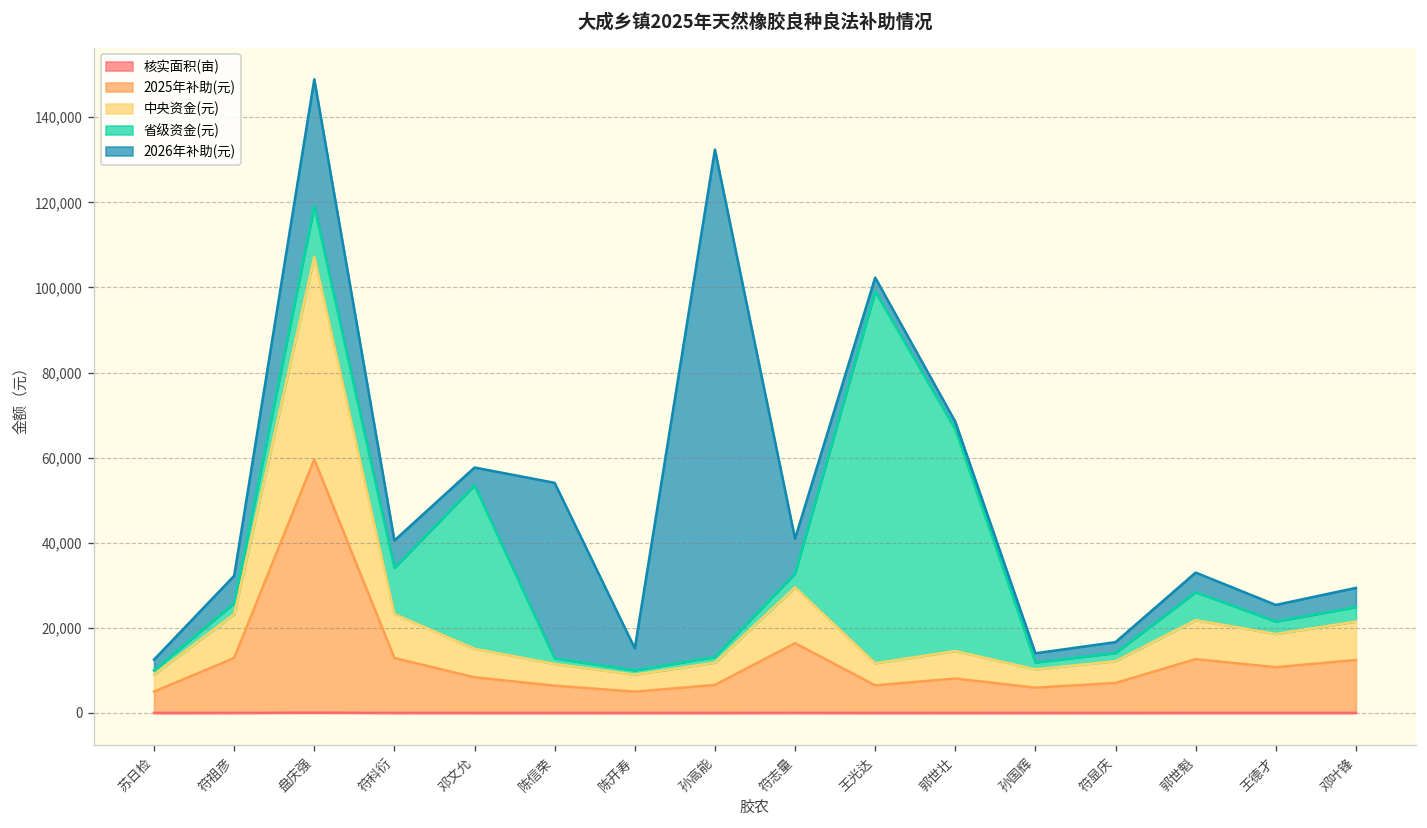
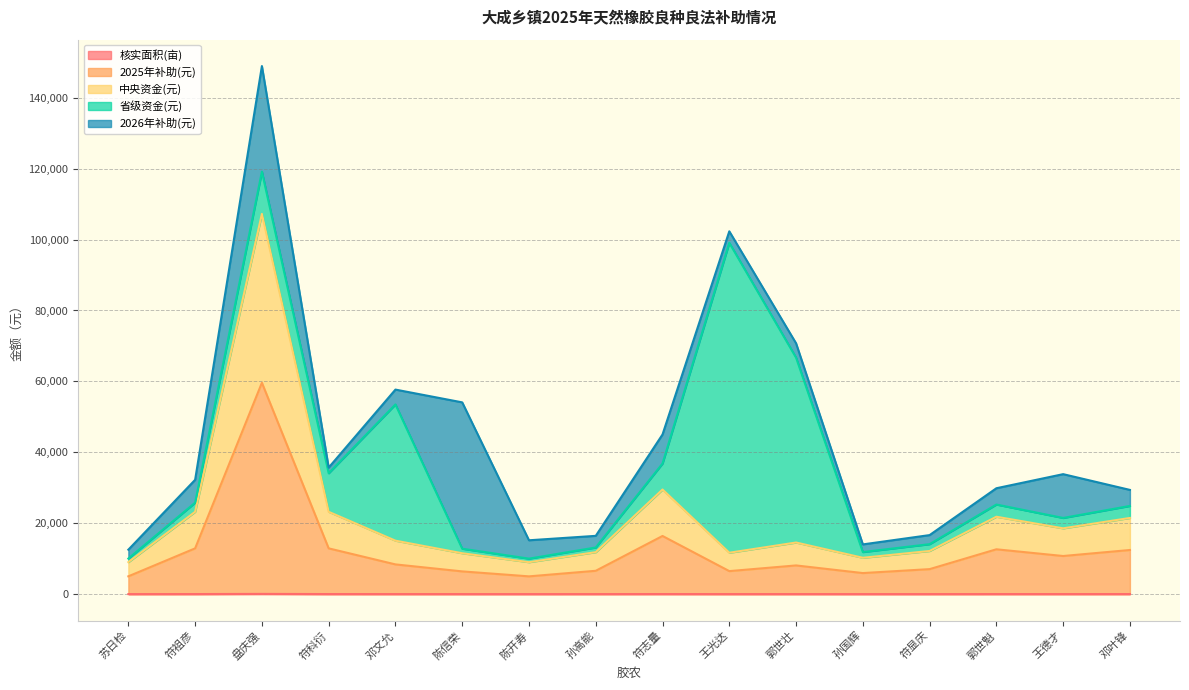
2026年补助(元), 符科衍: 6,000 -> 2,000
2026年补助(元), 孙高能: 119,000 -> 3,000
省级资金(元), 符志量: 3,000 -> 7,000
2026年补助(元), 郭世壮: 2,000 -> 4,000
省级资金(元), 郭世魁: 7,000 -> 3,000
2026年补助(元), 王德才: 4,000 -> 12,000
